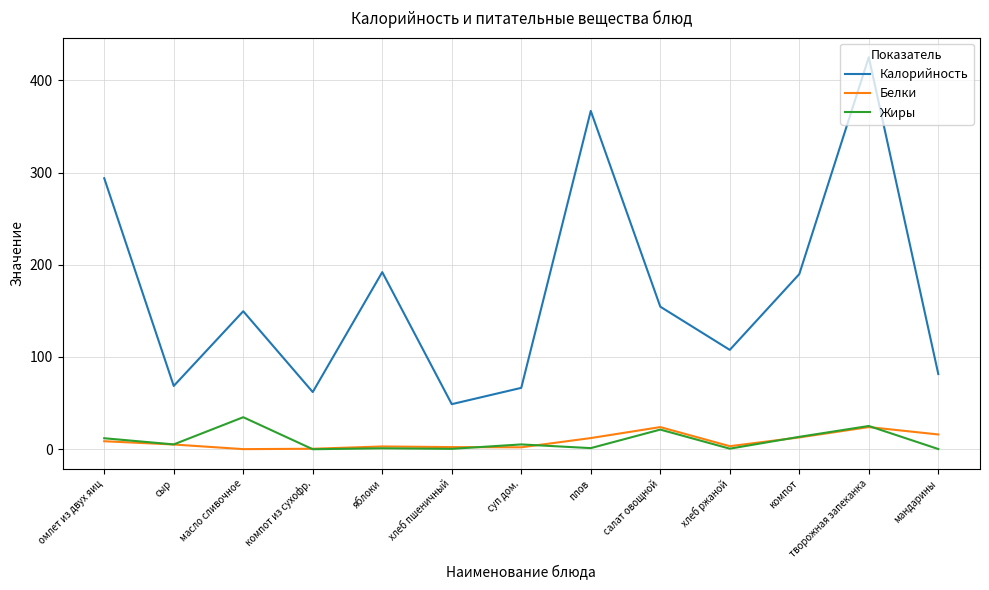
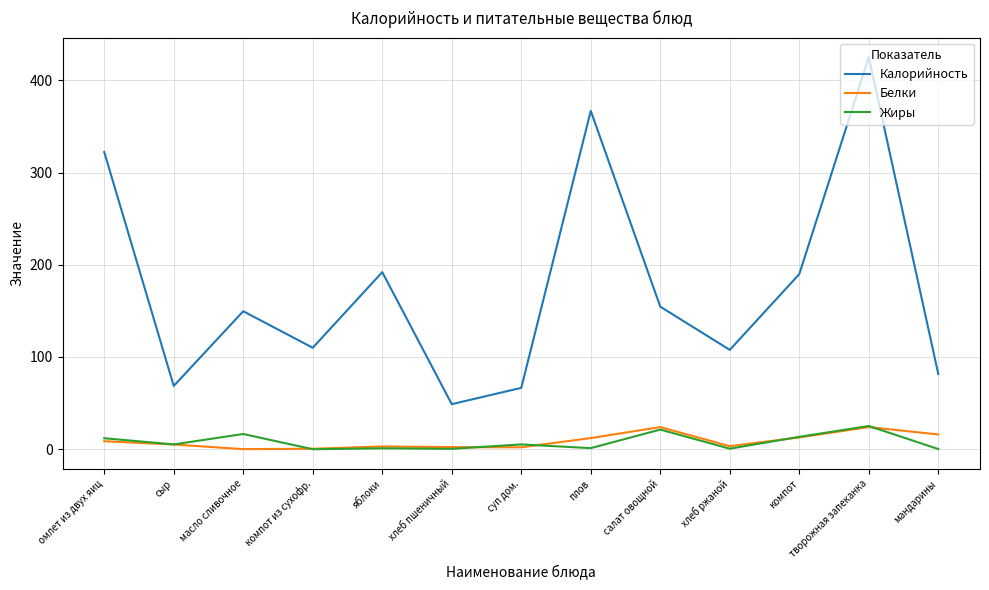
Калорийность, омлет из двух яиц: 290 -> 320
Жиры, масло сливочное: 30 -> 20
Калорийность, компот из сухофр.: 60 -> 110
